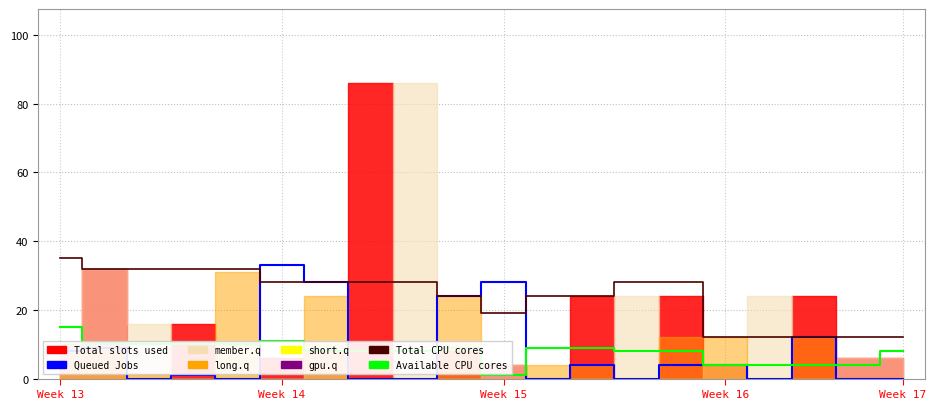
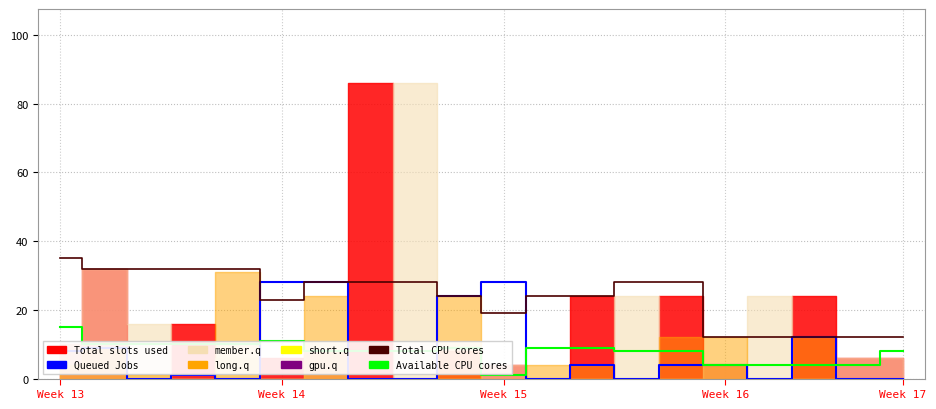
Queued Jobs, Week 14: 33 -> 28
Total CPU cores, Week 14: 28 -> 23
